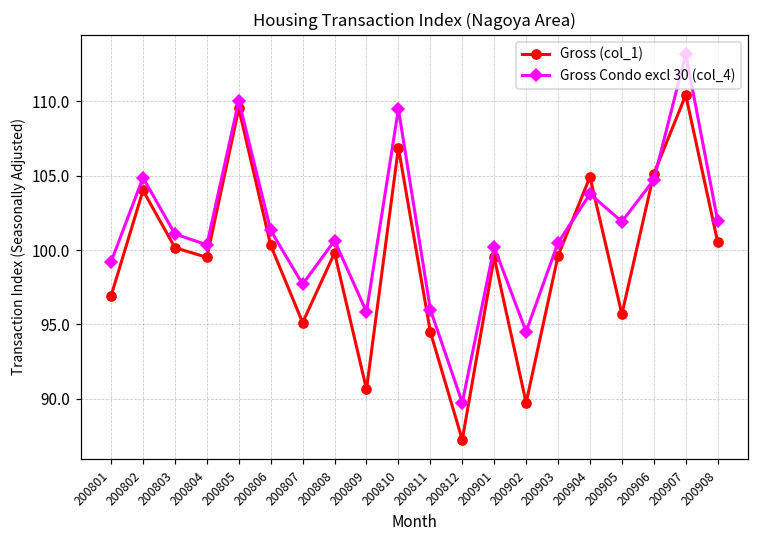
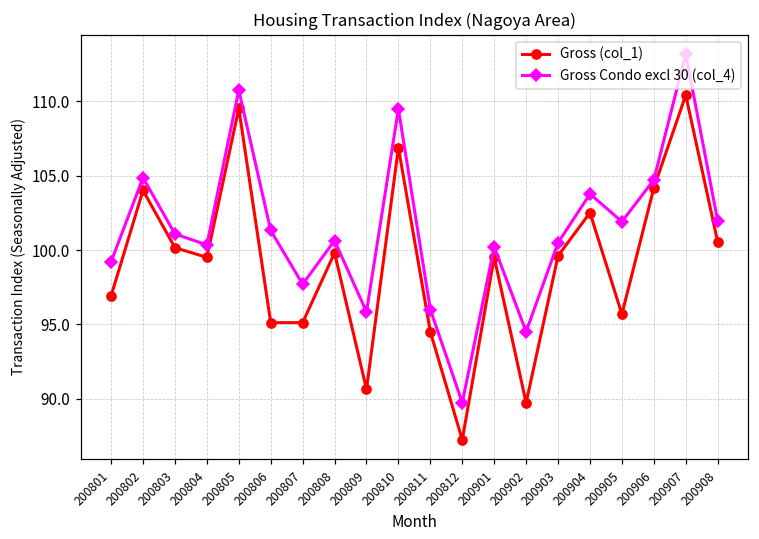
Gross Condo excl 30 (col_4), 200805: 110.0 -> 110.8
Gross (col_1), 200806: 100.3 -> 95.1
Gross (col_1), 200904: 104.9 -> 102.5
Gross (col_1), 200906: 105.1 -> 104.2
